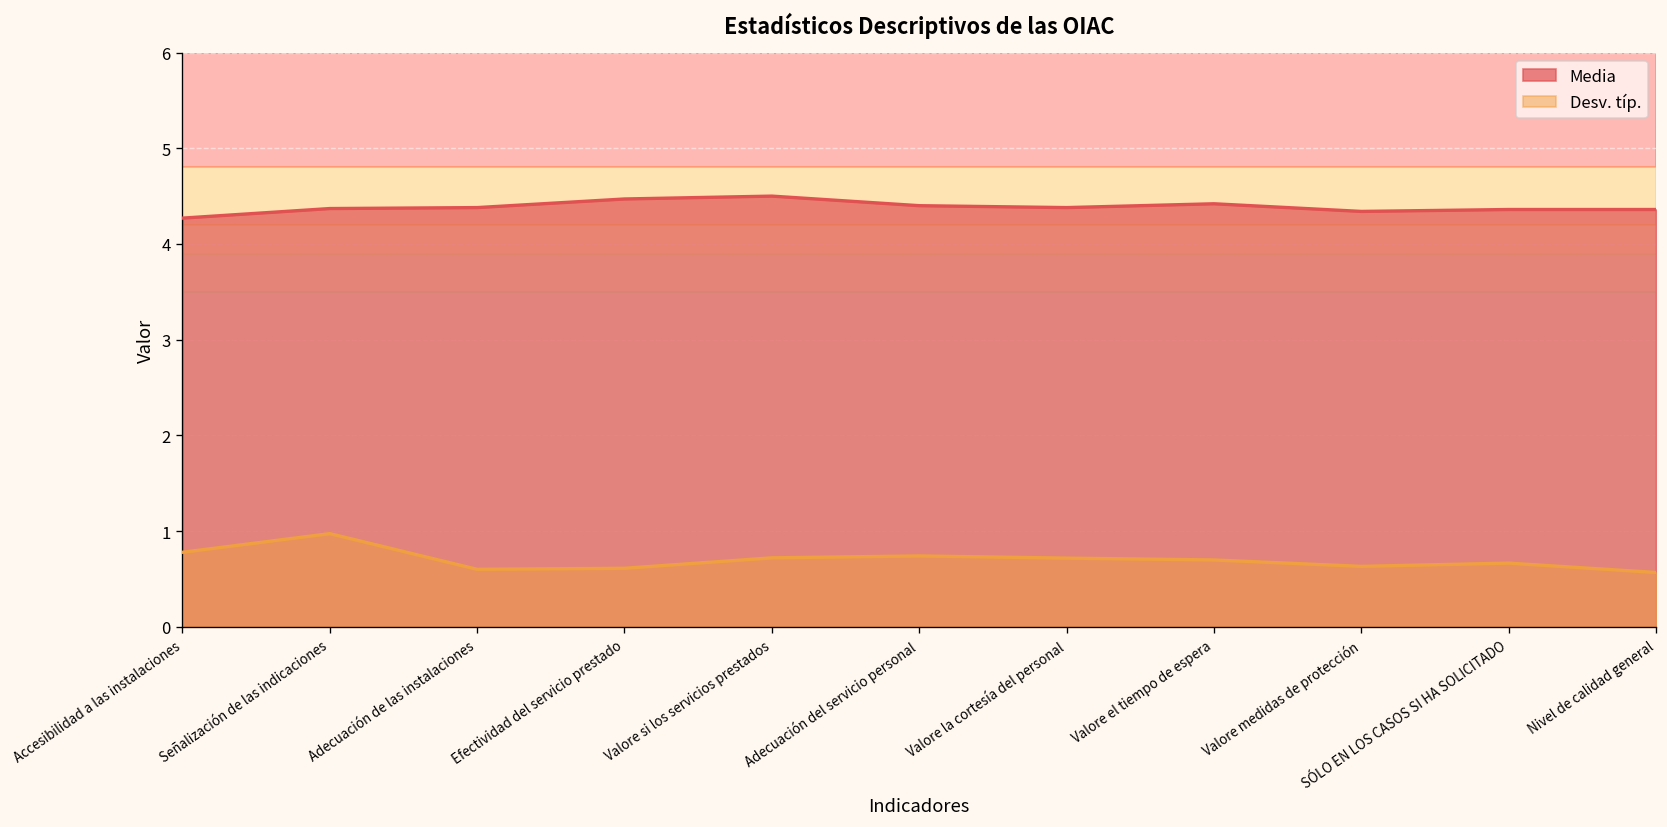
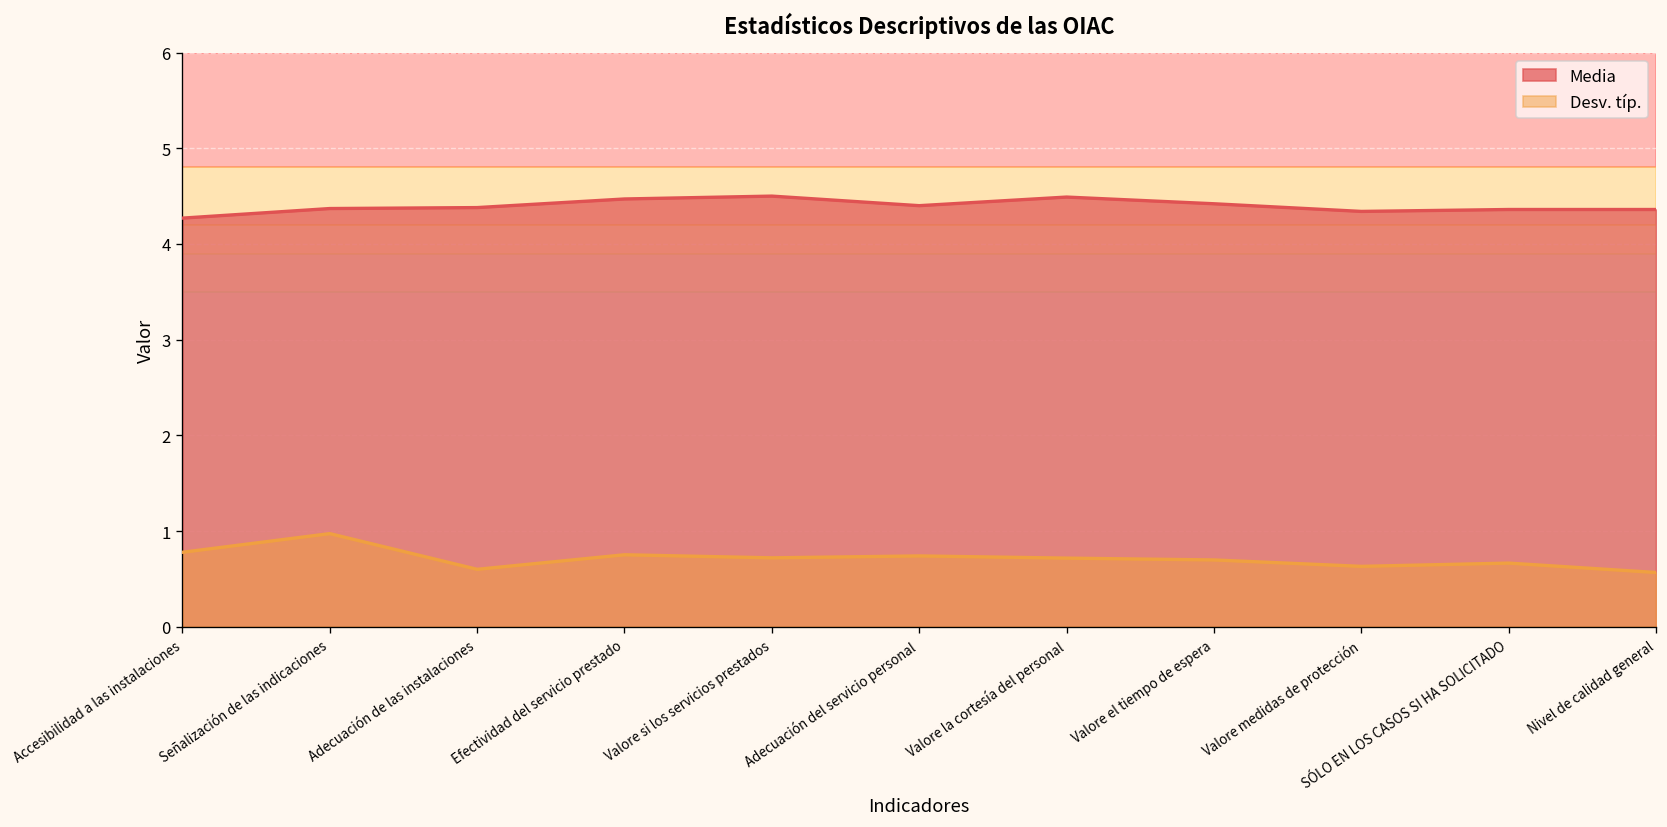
Desv. típ., Efectividad del servicio prestado: 0.6 -> 0.8
Media, Valore la cortesía del personal: 4.4 -> 4.5
